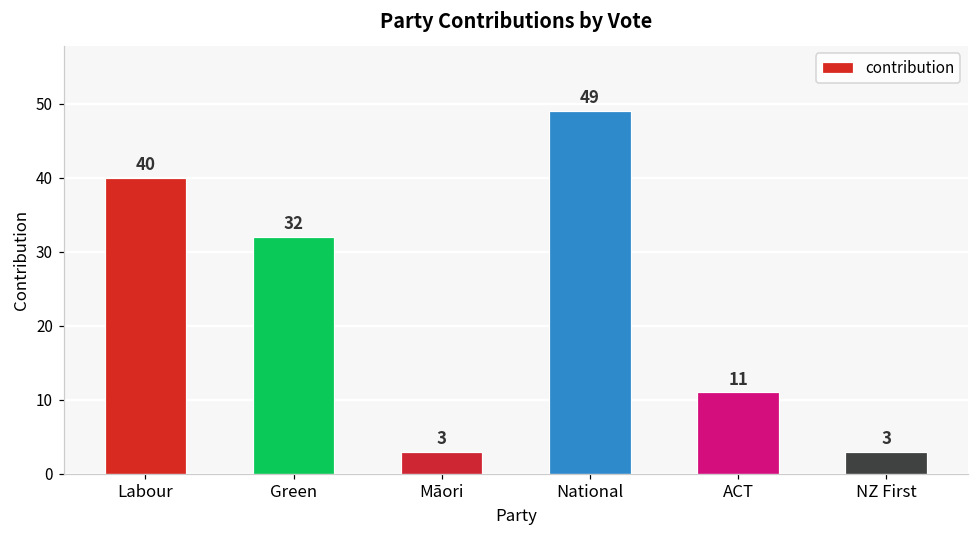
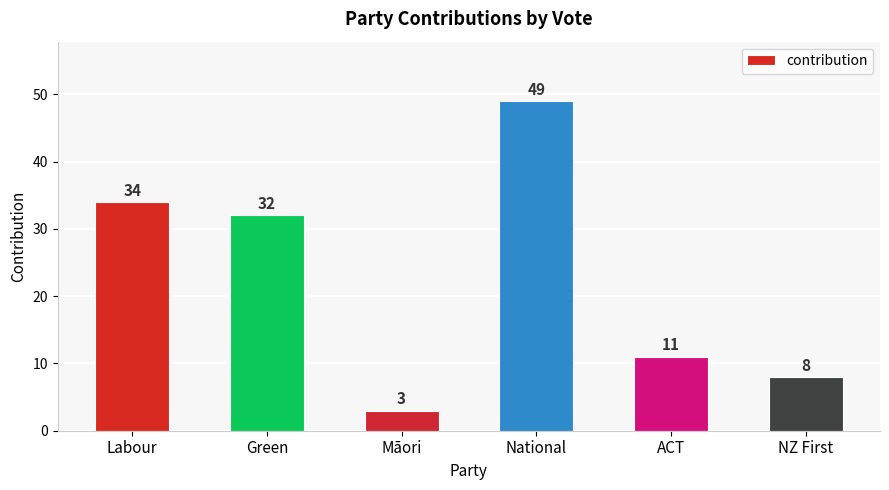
Labour: 40 -> 34
NZ First: 3 -> 8
